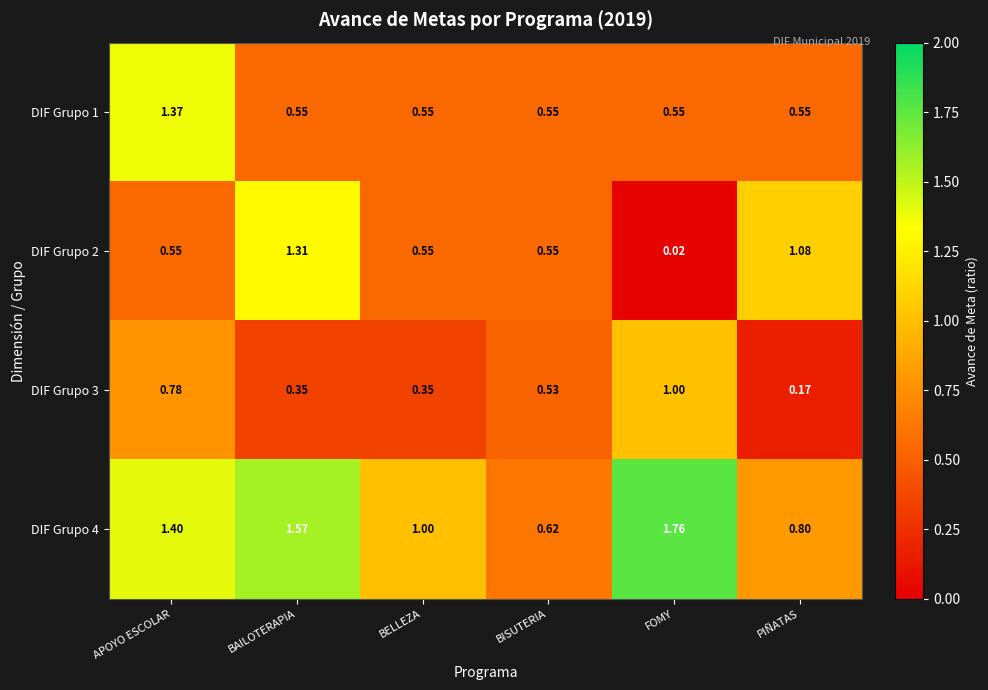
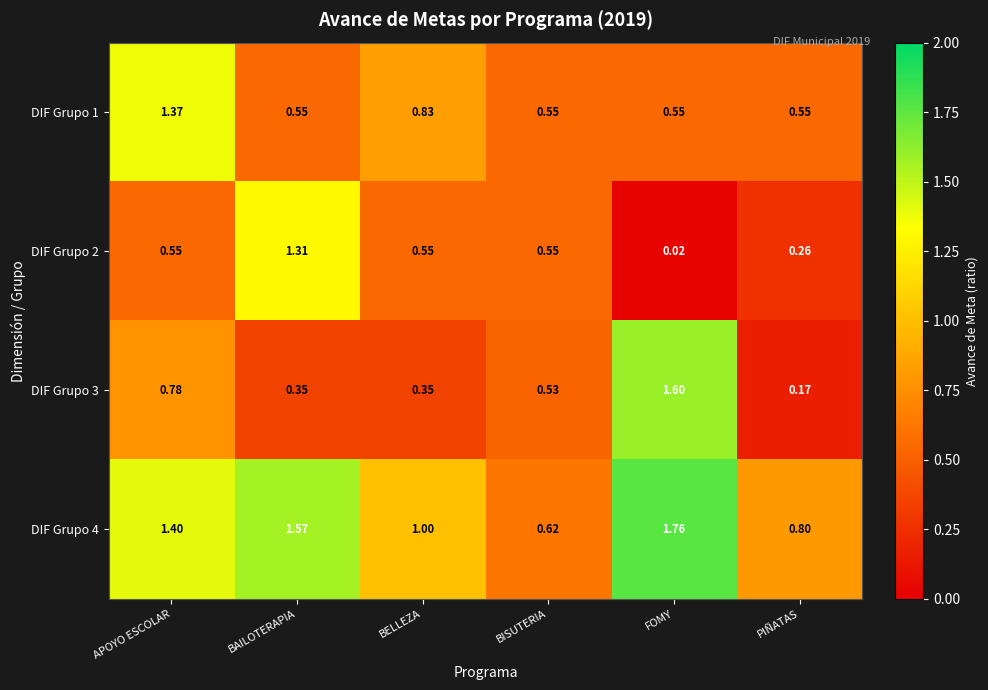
DIF Grupo 1, BELLEZA: 0.55 -> 0.83
DIF Grupo 2, PIÑATAS: 1.08 -> 0.26
DIF Grupo 3, FOMY: 1.00 -> 1.60
